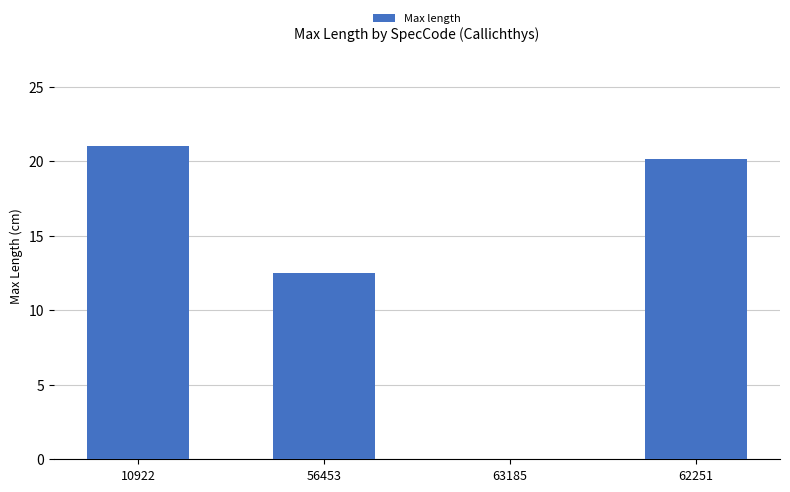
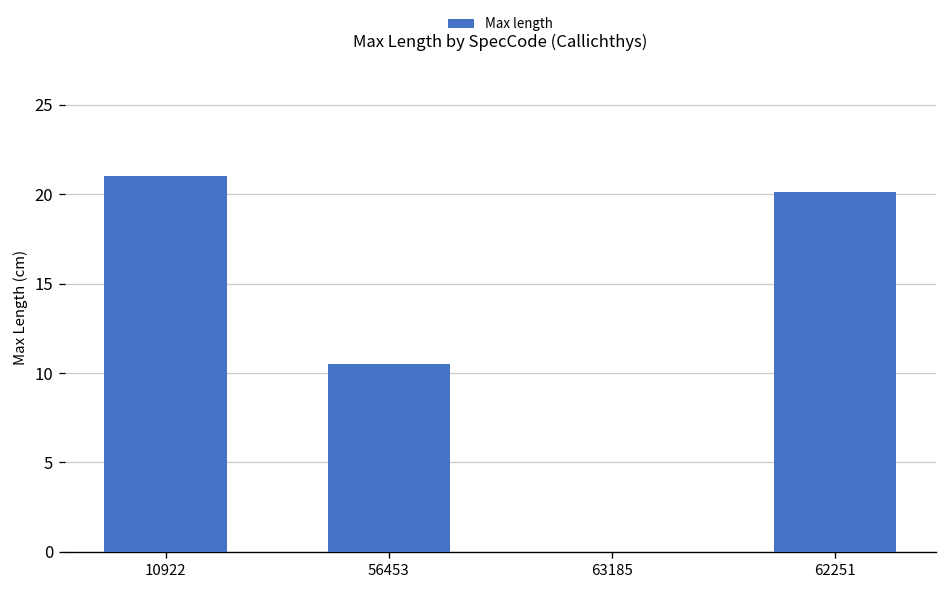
56453: 12.5 -> 10.5
